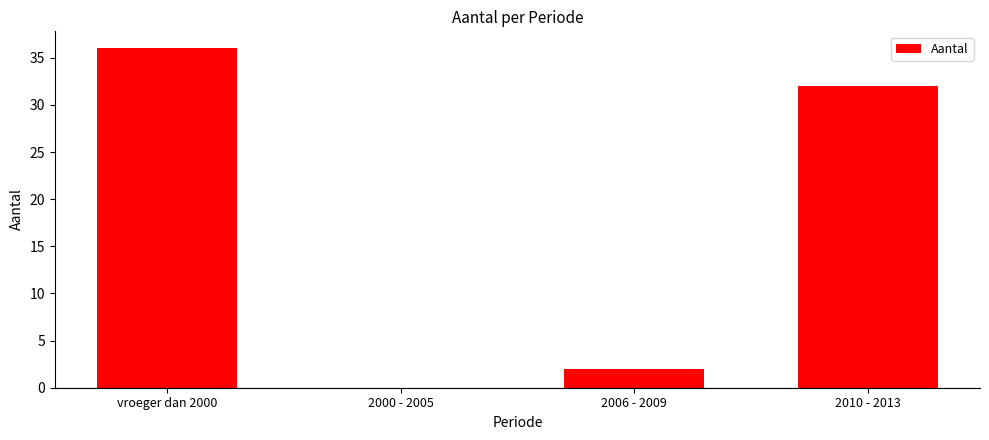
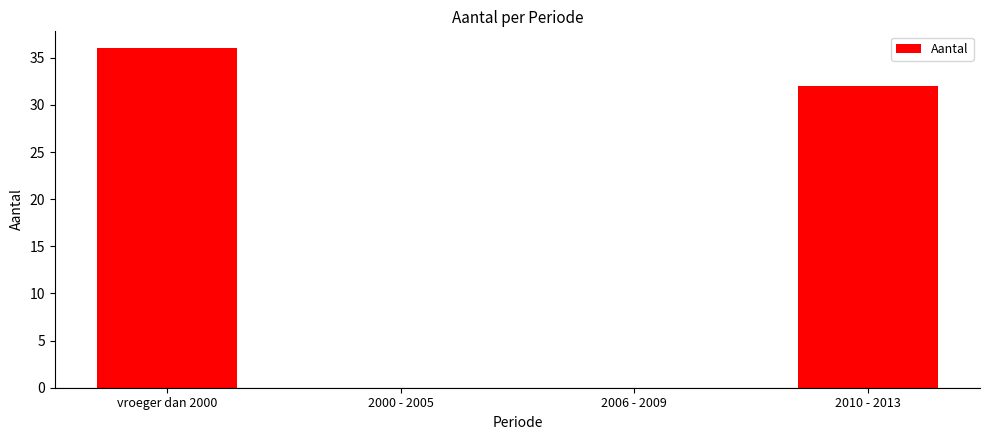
2006 - 2009: 2 -> 0
